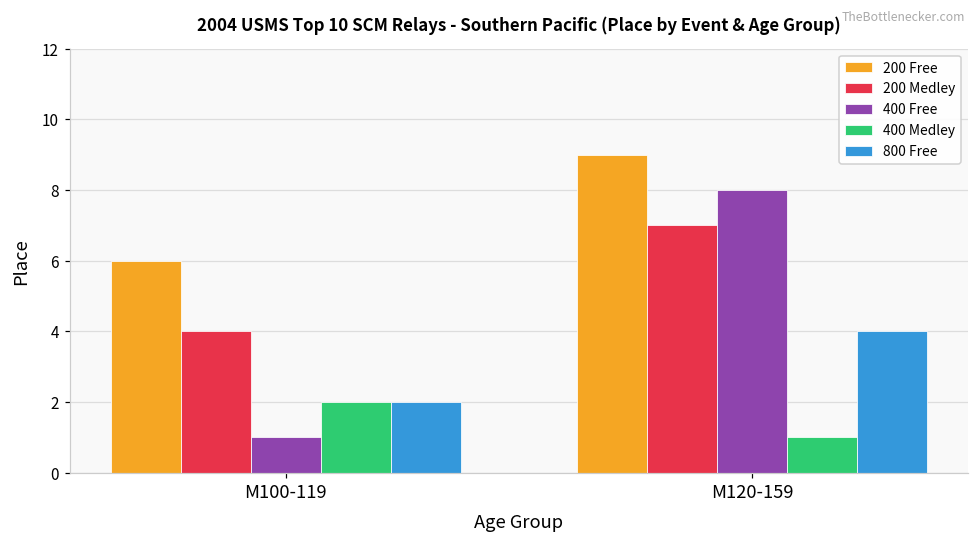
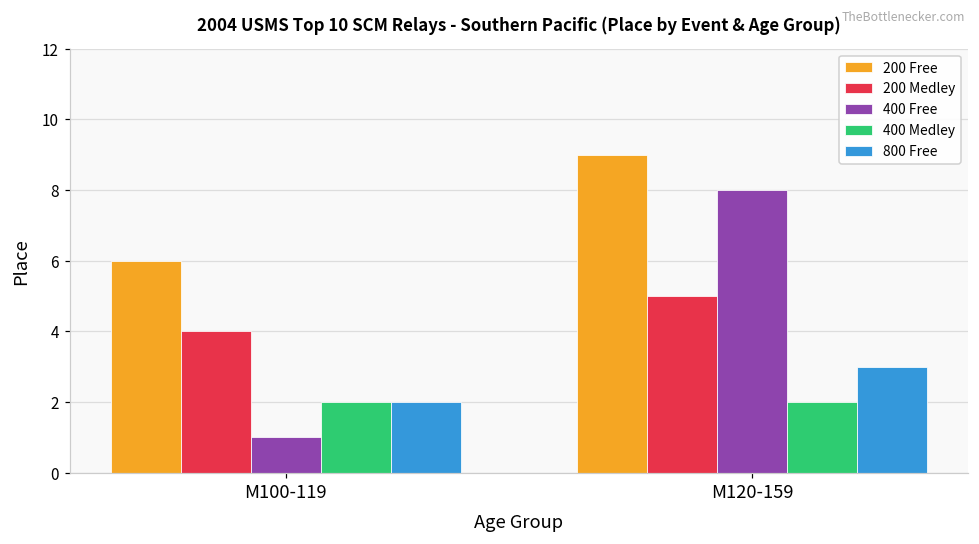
200 Medley, M120-159: 7 -> 5
400 Medley, M120-159: 1 -> 2
800 Free, M120-159: 4 -> 3
